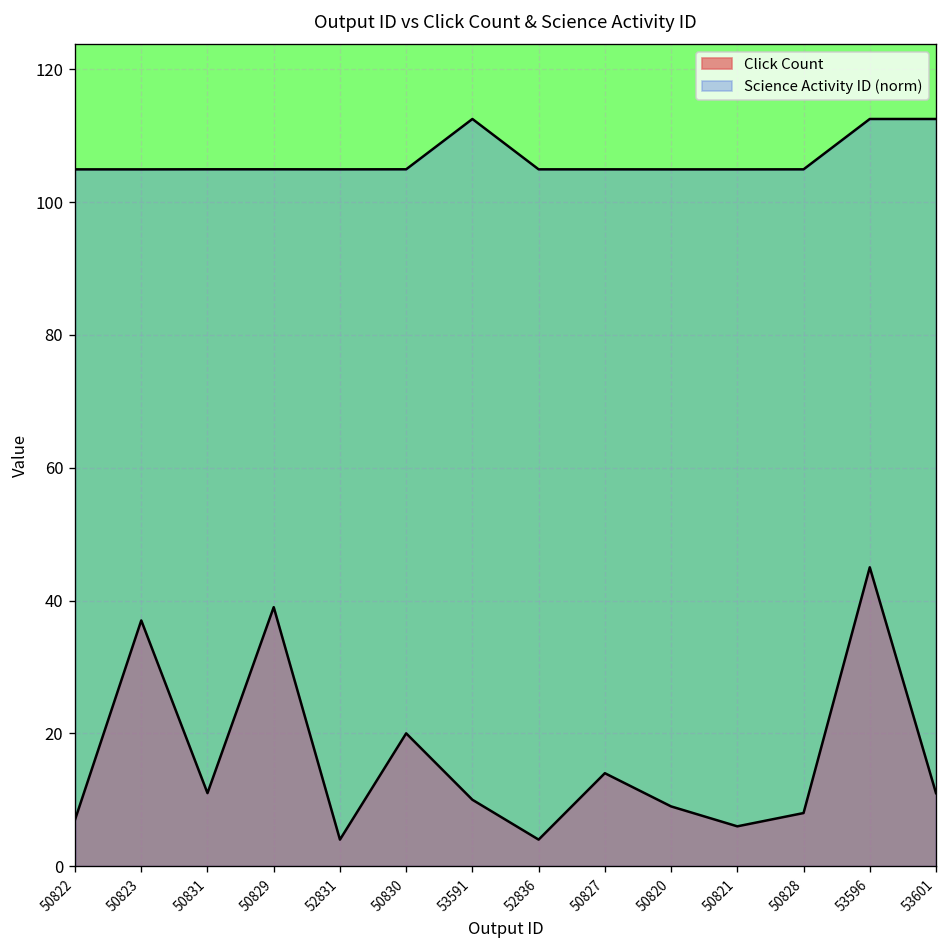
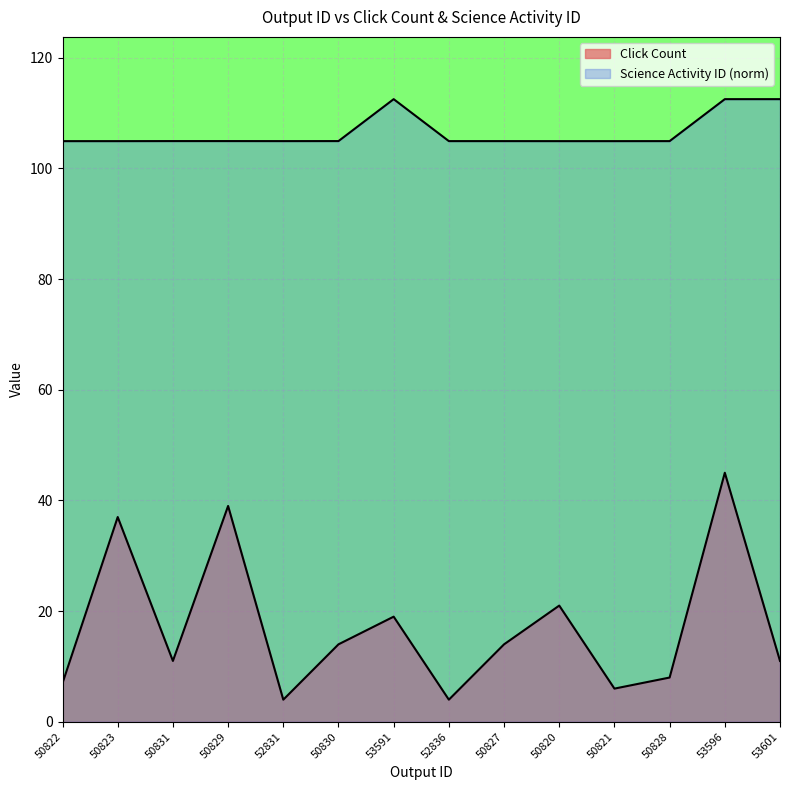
Click Count, 50830: 20 -> 14
Click Count, 53591: 10 -> 19
Click Count, 50820: 9 -> 21
